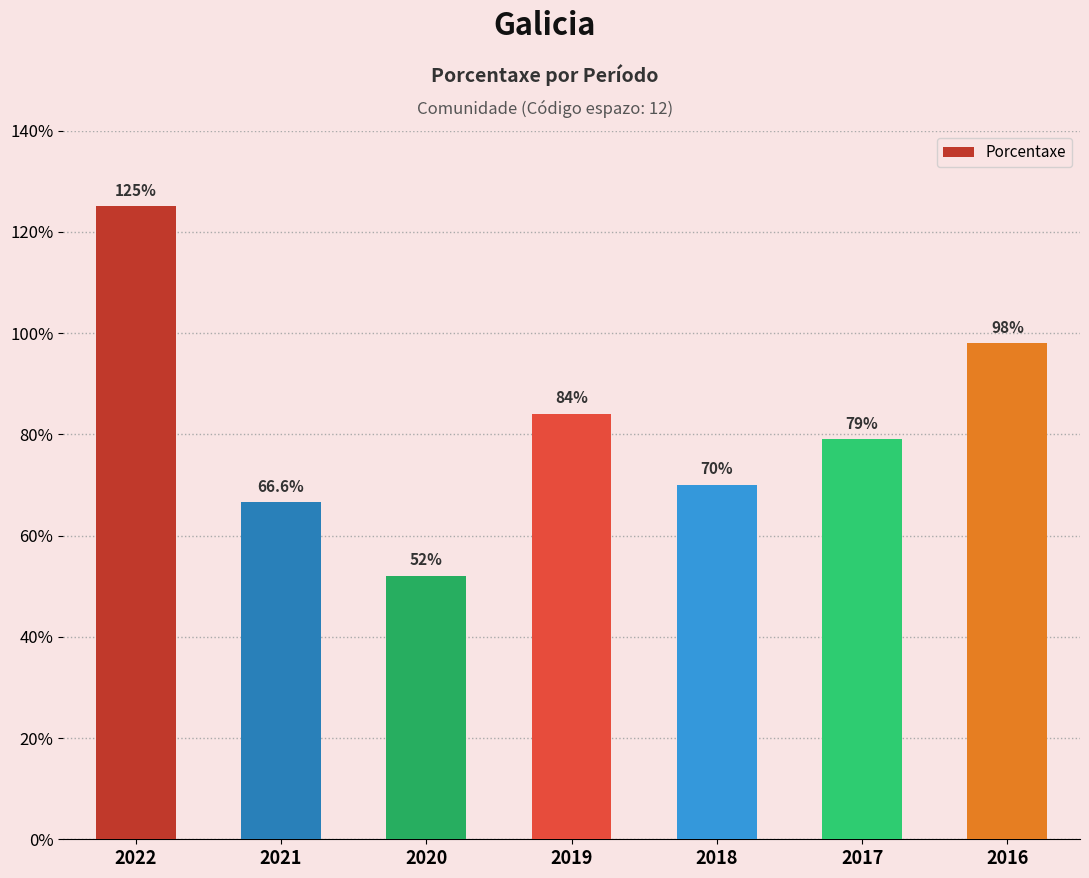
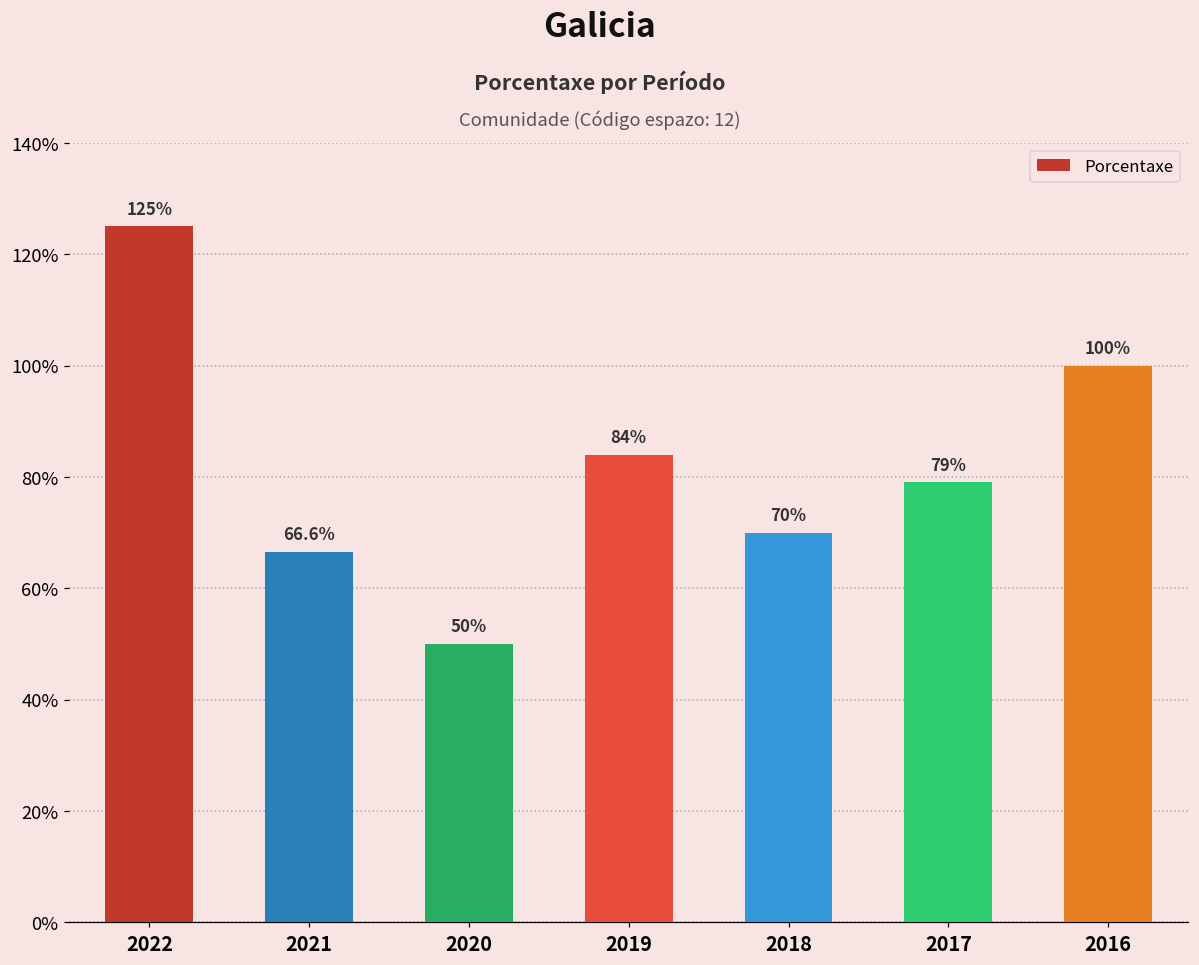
2020: 52% -> 50%
2016: 98% -> 100%
